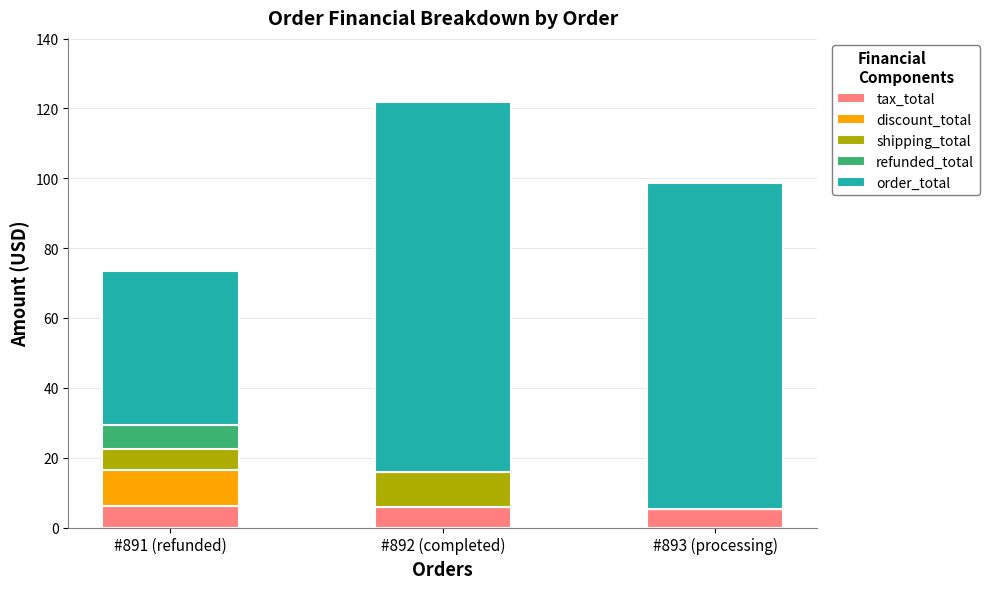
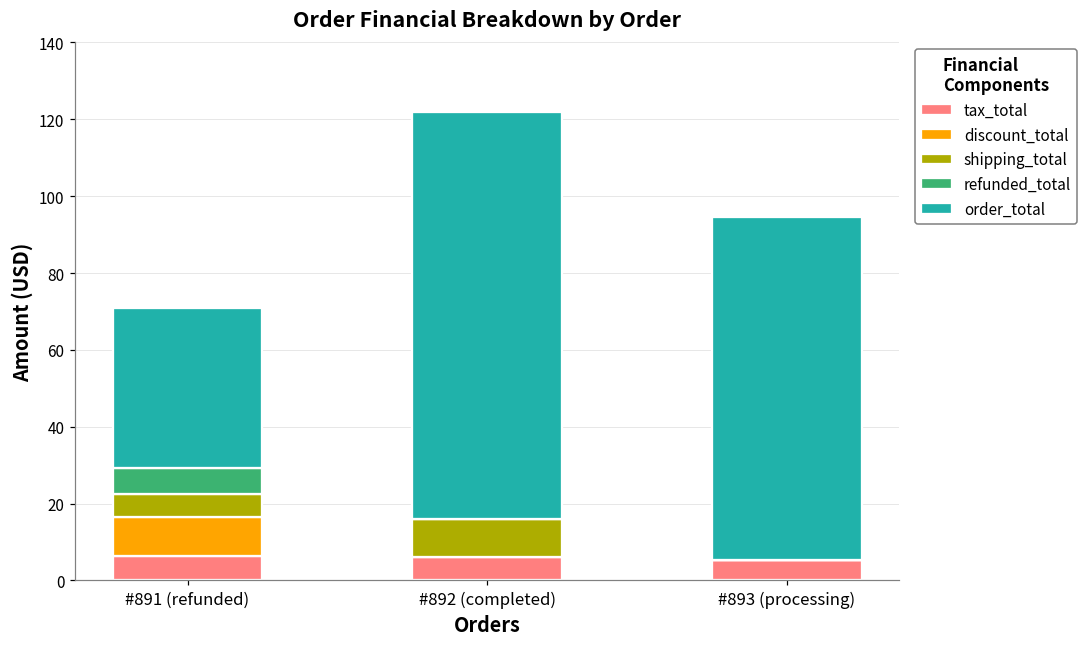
order_total, #891 (refunded): 44 -> 42
order_total, #893 (processing): 93 -> 89
